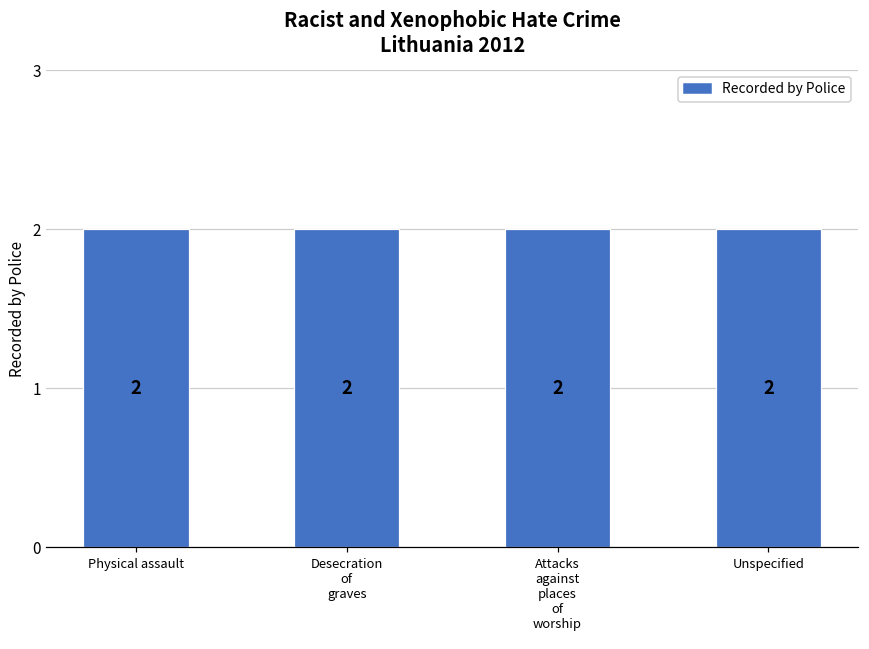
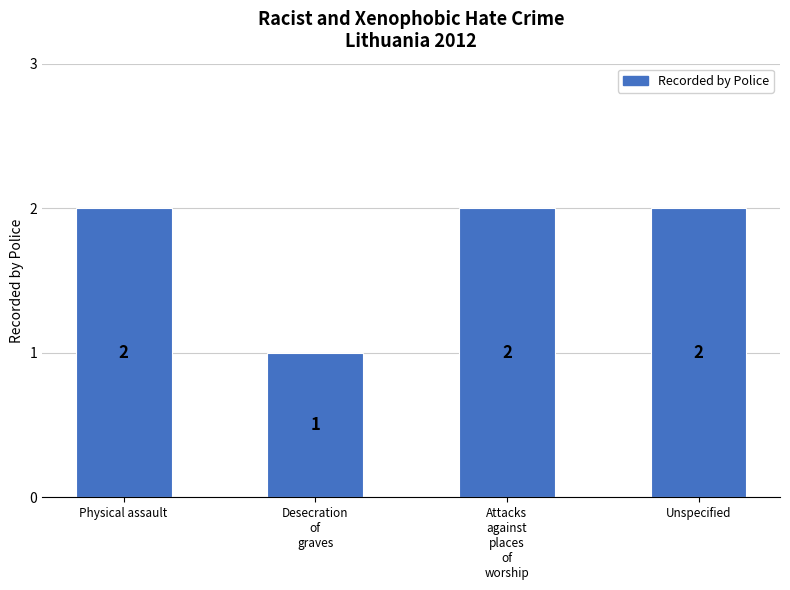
Desecration of graves: 2 -> 1
